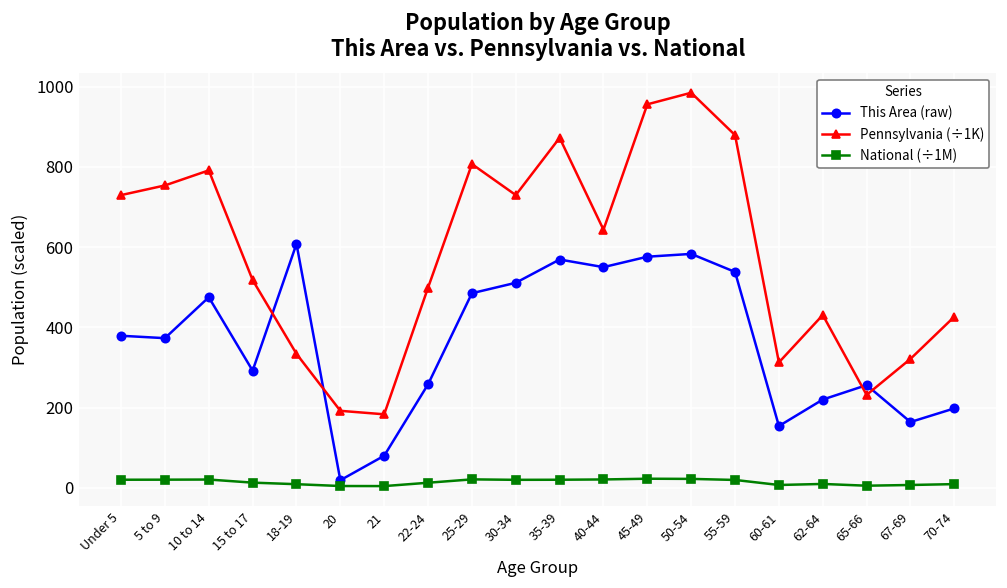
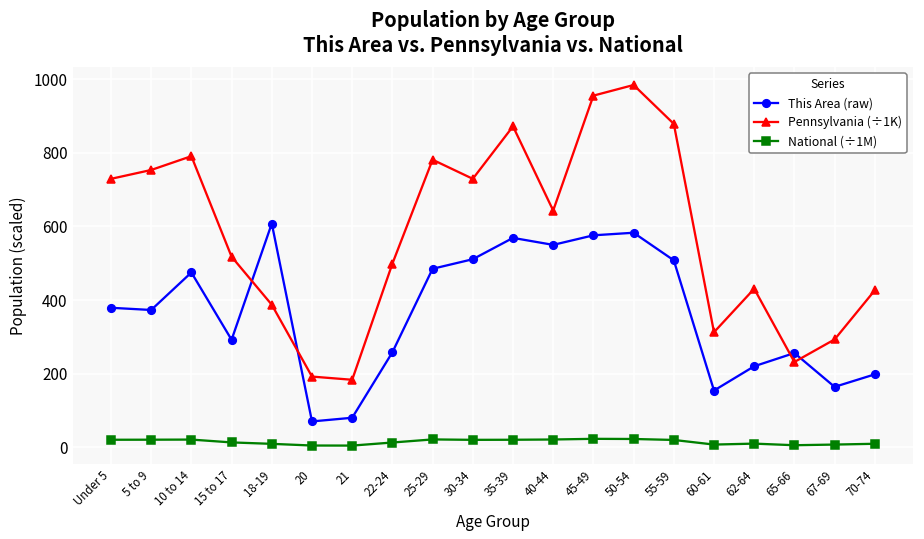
Pennsylvania (÷1K), 18-19: 330 -> 390
This Area (raw), 20: 20 -> 70
Pennsylvania (÷1K), 25-29: 810 -> 780
This Area (raw), 55-59: 540 -> 510
Pennsylvania (÷1K), 67-69: 320 -> 290
